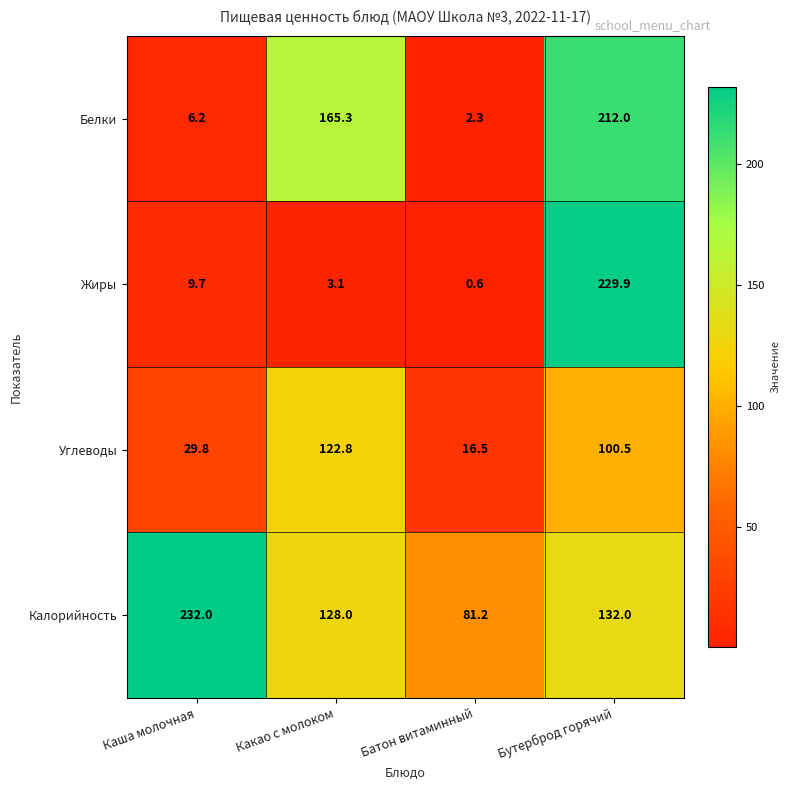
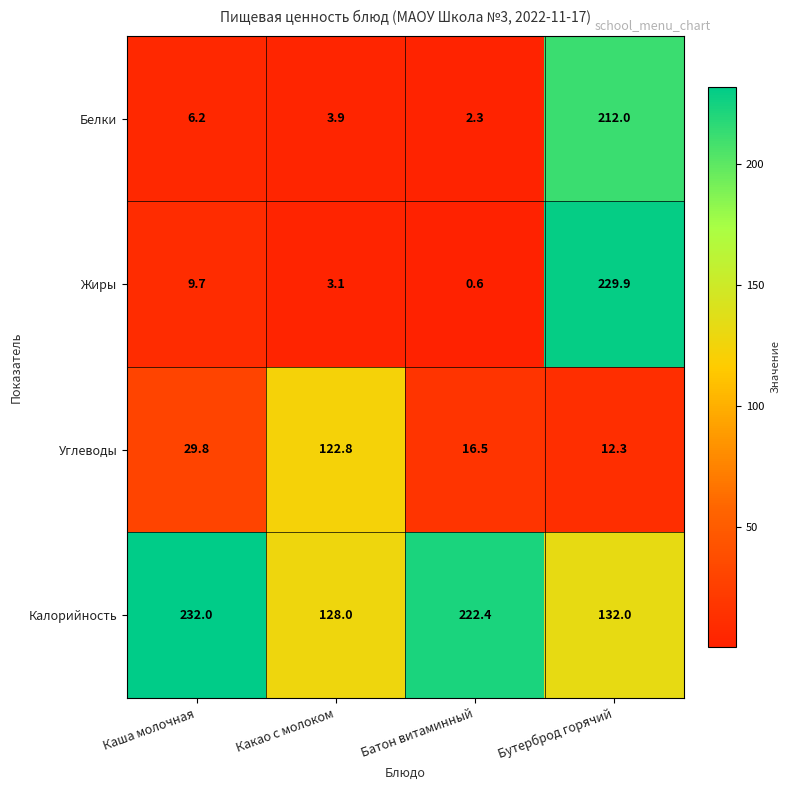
Белки, Какао с молоком: 165.3 -> 3.9
Углеводы, Бутерброд горячий: 100.5 -> 12.3
Калорийность, Батон витаминный: 81.2 -> 222.4
